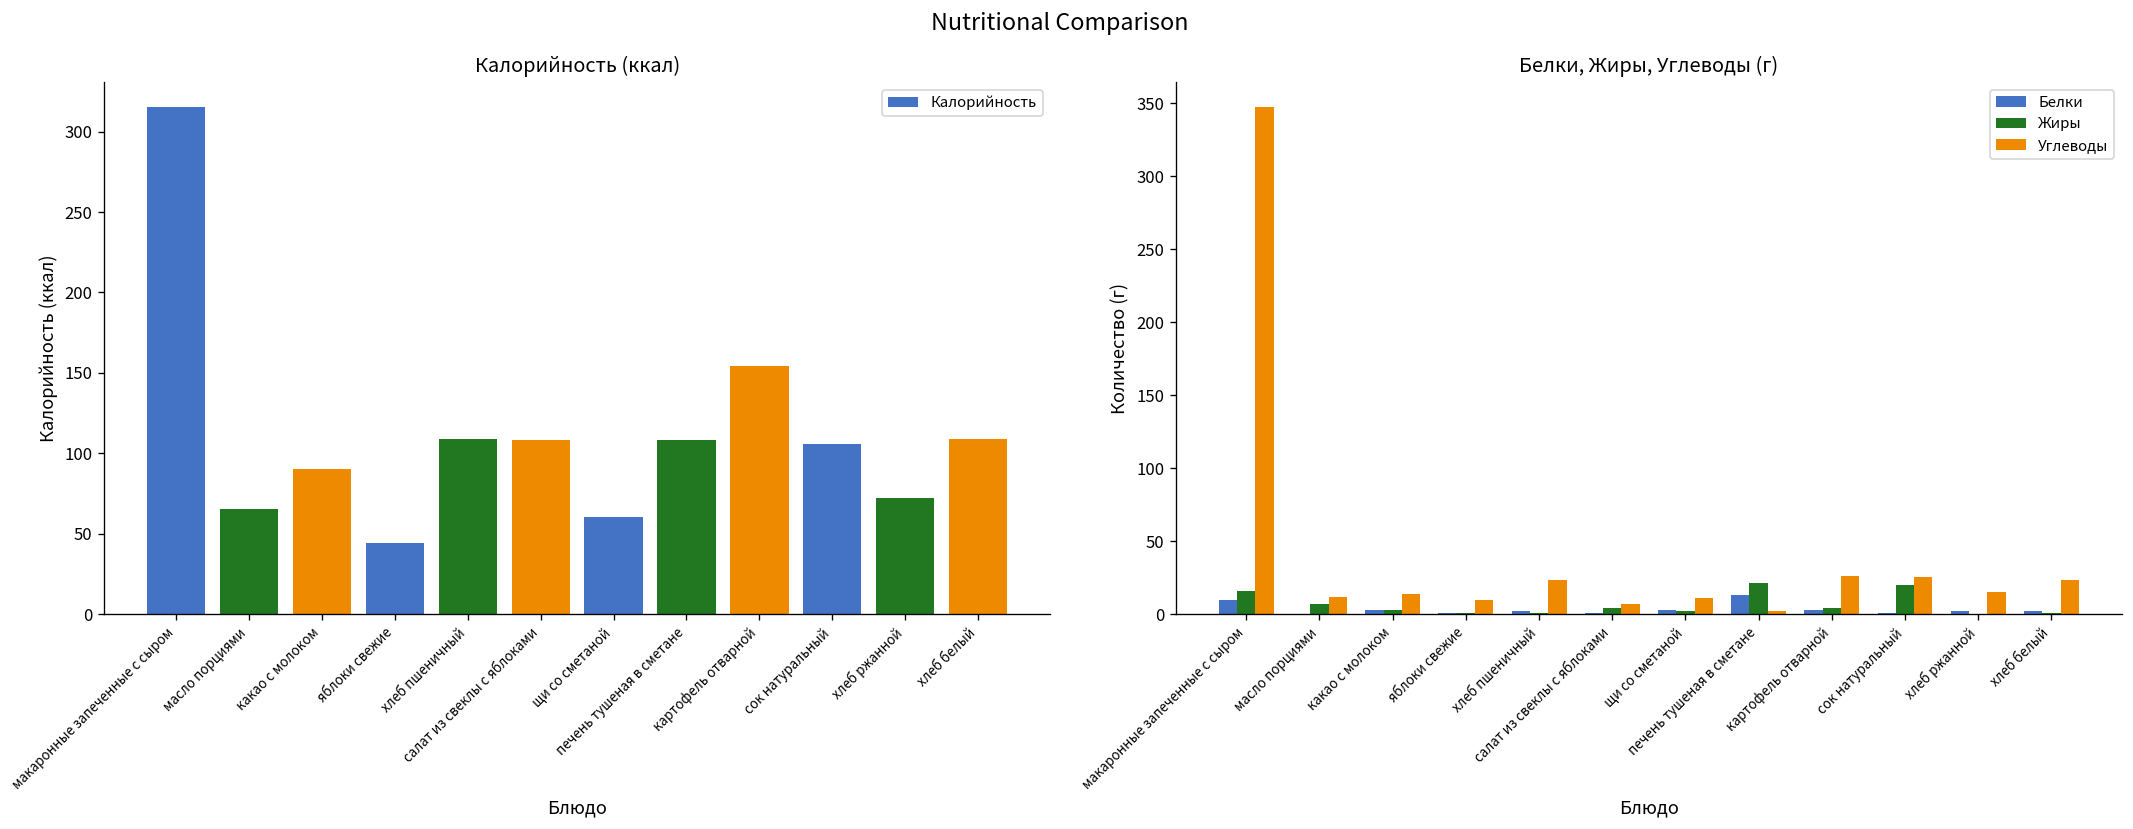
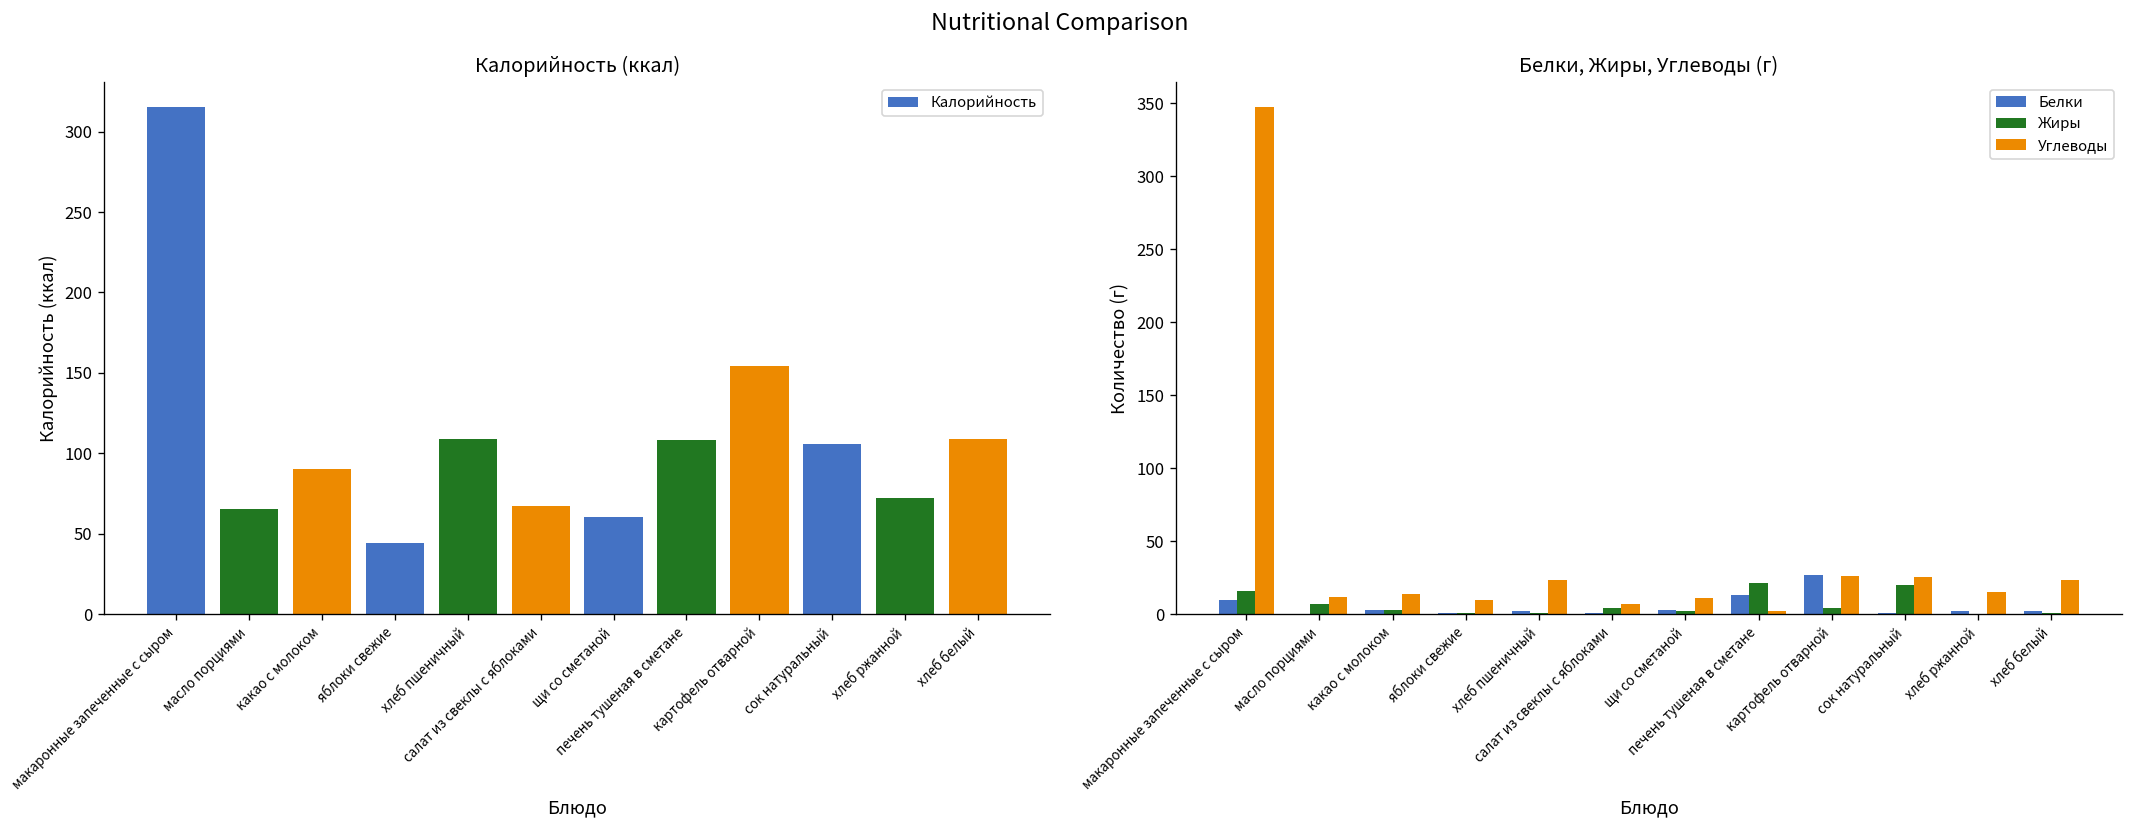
Калорийность (ккал), салат из свеклы с яблоками: 108 -> 67
Белки, Жиры, Углеводы (г), Белки, картофель отварной: 3 -> 27
